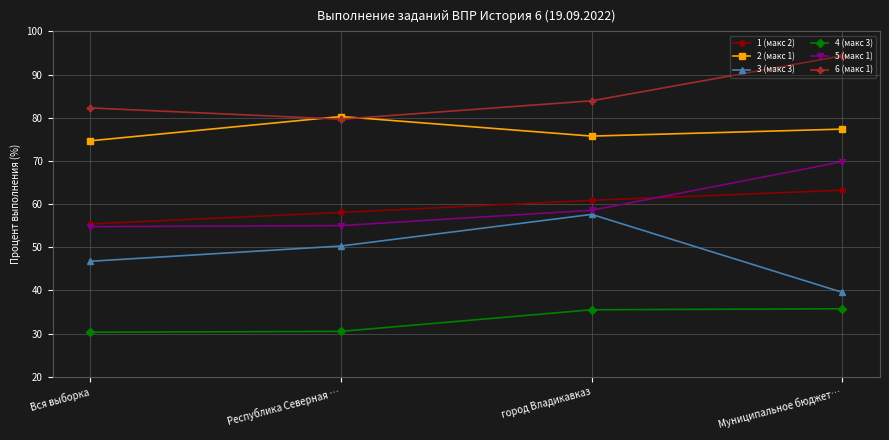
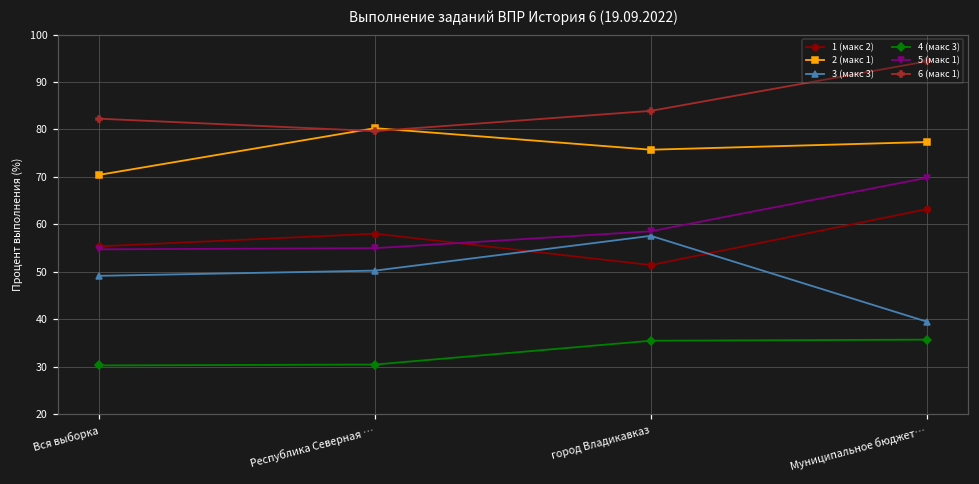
2 (макс 1), Вся выборка: 75 -> 70
3 (макс 3), Вся выборка: 47 -> 49
1 (макс 2), город Владикавказ: 61 -> 51
